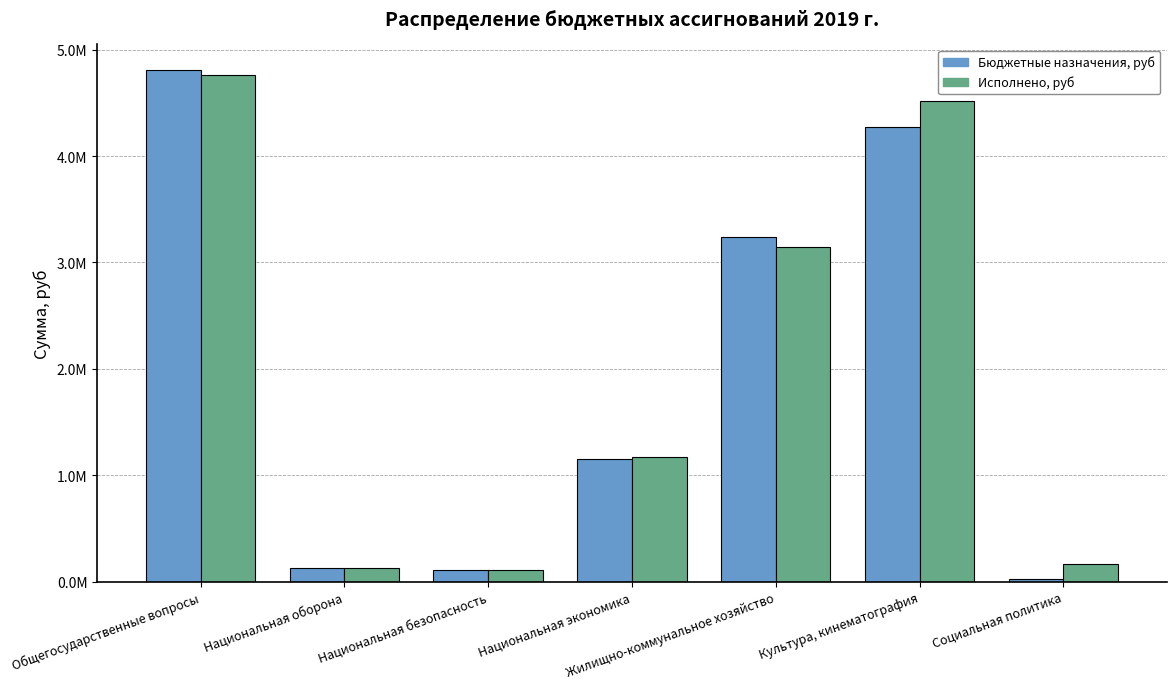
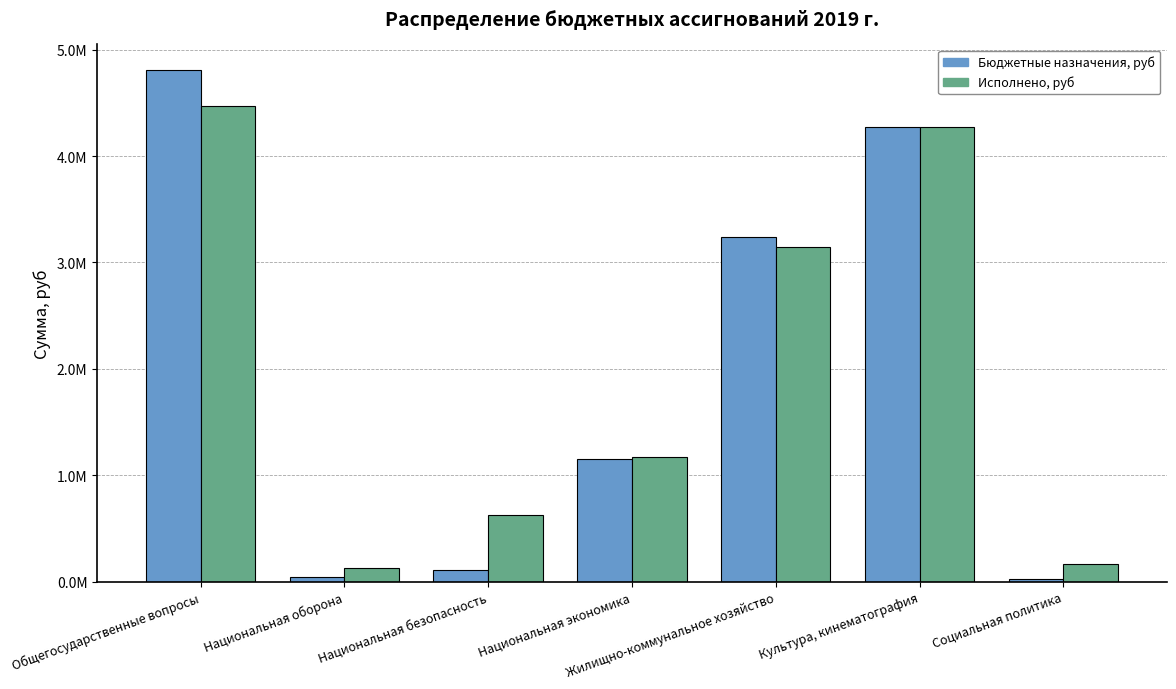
Исполнено, руб, Общегосударственные вопросы: 4760000 -> 4470000
Бюджетные назначения, руб, Национальная оборона: 130000 -> 40000
Исполнено, руб, Национальная безопасность: 110000 -> 630000
Исполнено, руб, Культура, кинематография: 4520000 -> 4280000
